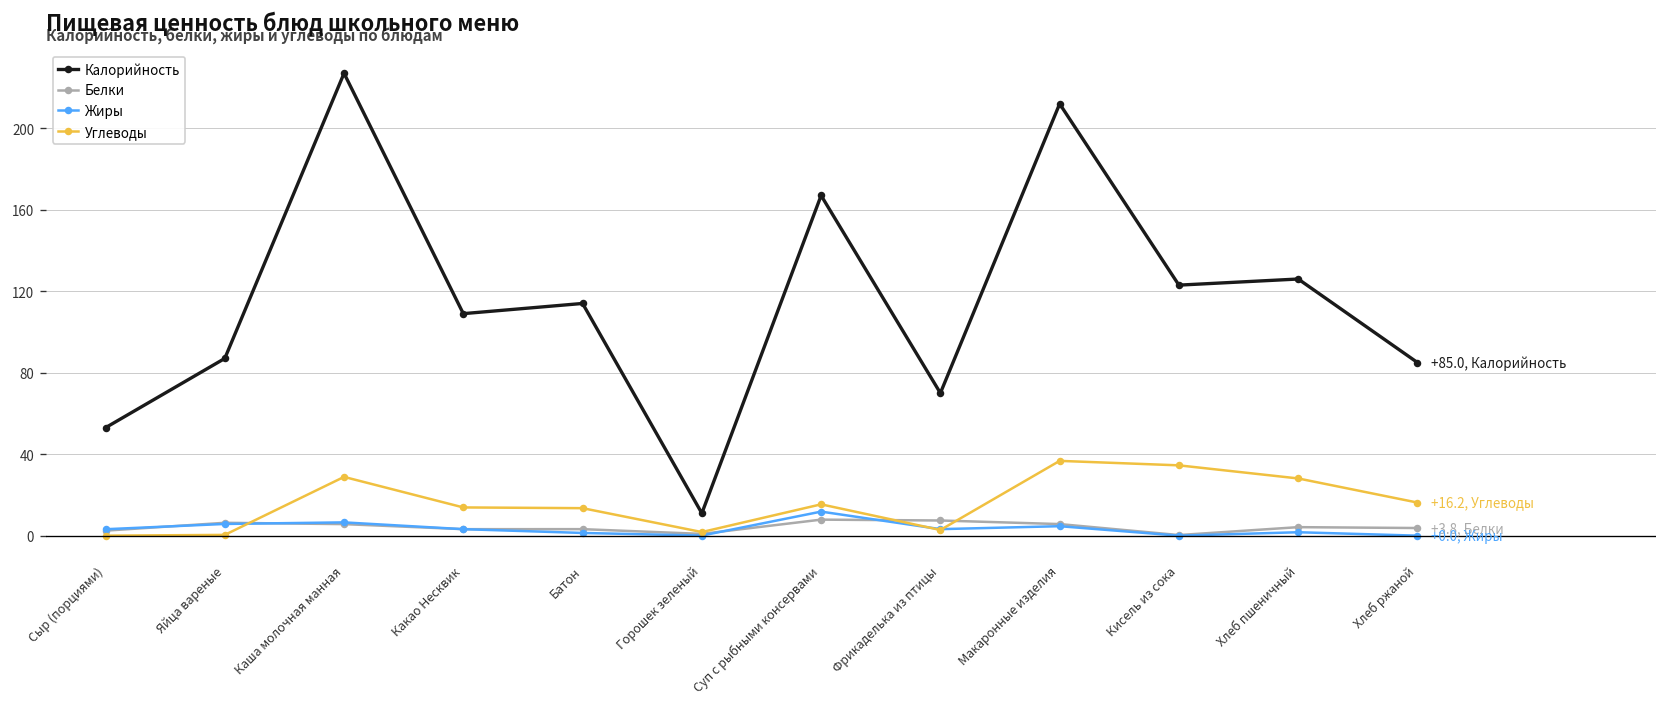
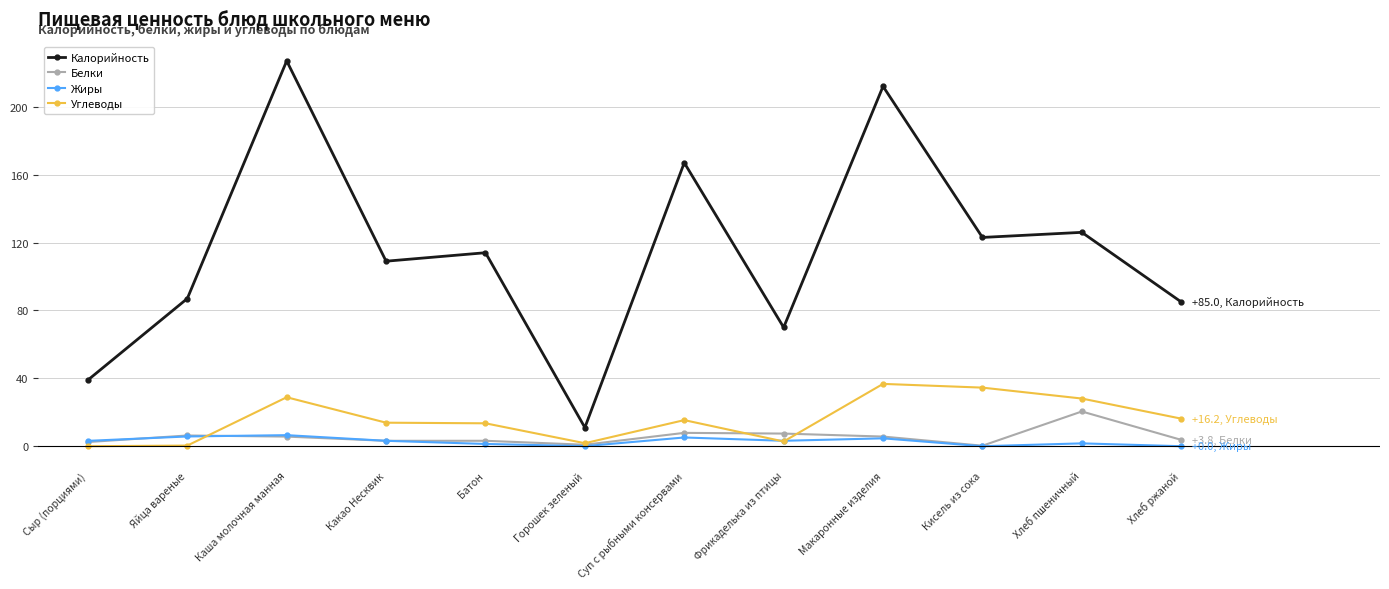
Калорийность, Сыр (порциями): 53 -> 39
Жиры, Суп с рыбными консервами: 12 -> 5
Белки, Хлеб пшеничный: 4 -> 20
